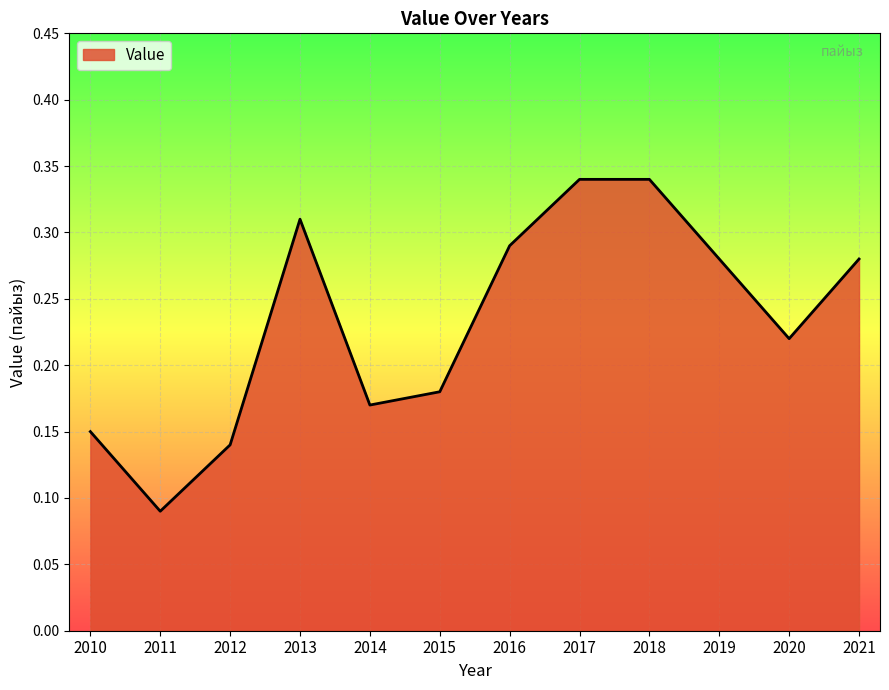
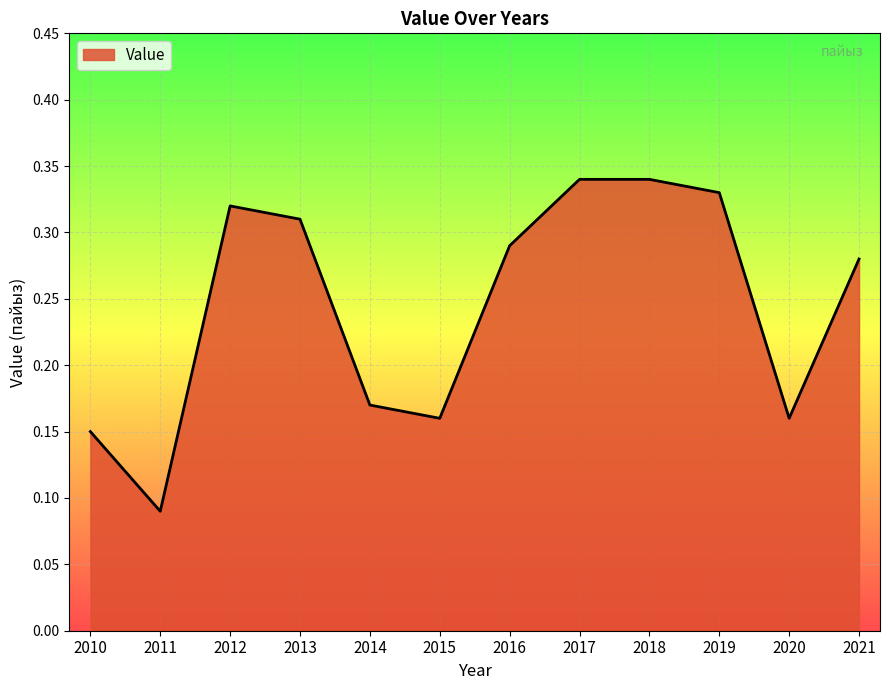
2012: 0.14 -> 0.32
2015: 0.18 -> 0.16
2019: 0.28 -> 0.33
2020: 0.22 -> 0.16
